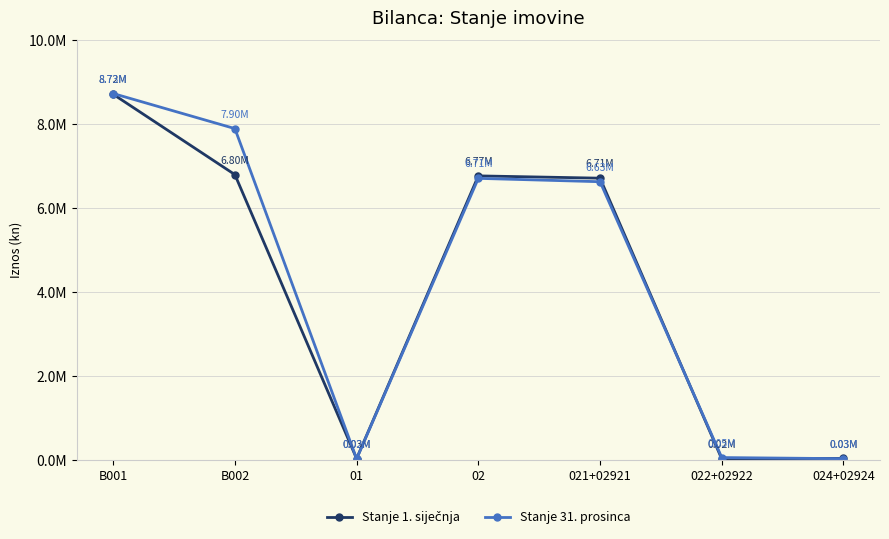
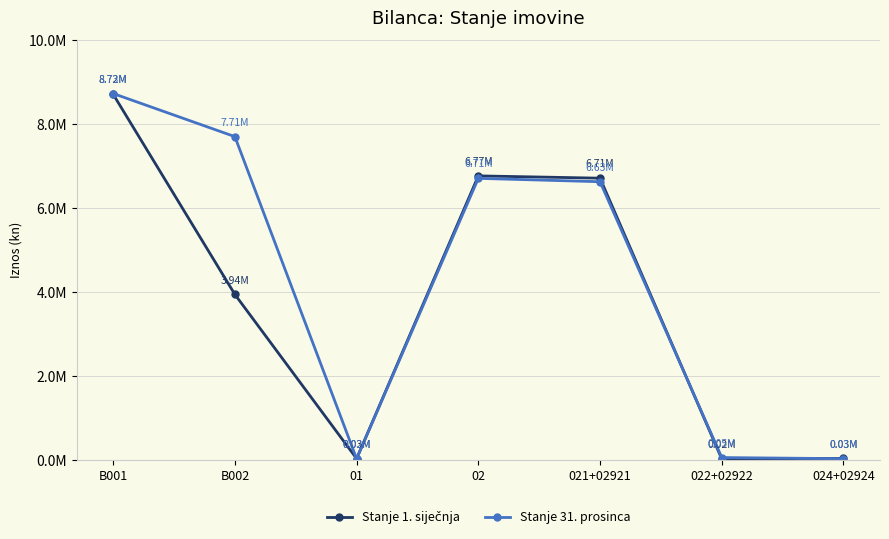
Stanje 1. siječnja, B002: 6.80M -> 3.94M
Stanje 31. prosinca, B002: 7.90M -> 7.71M
